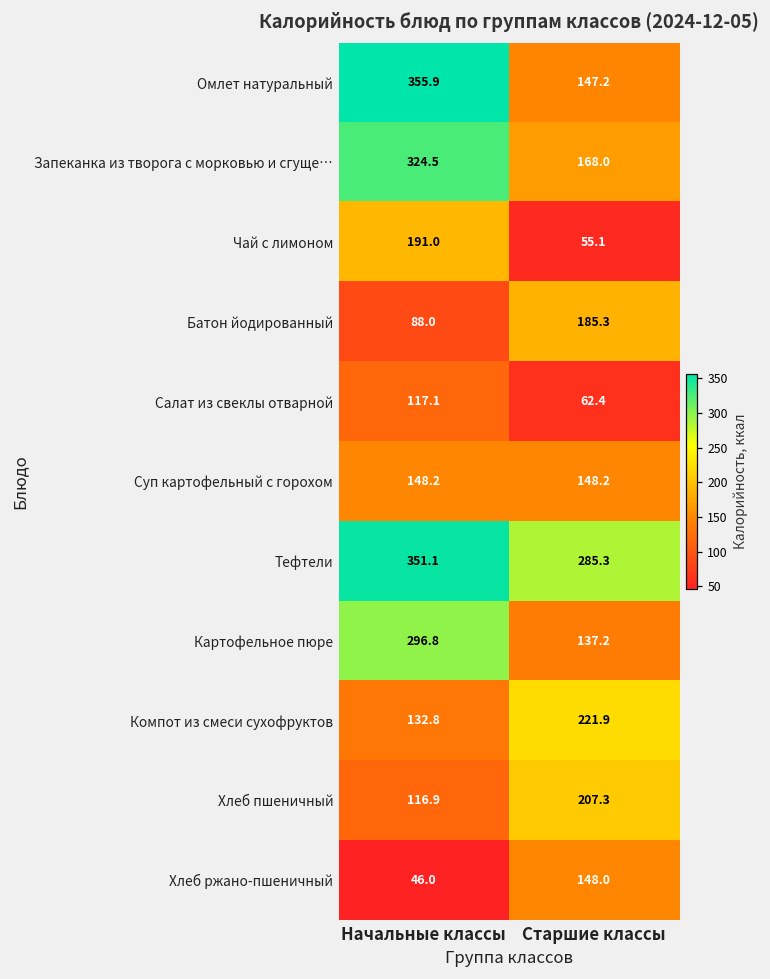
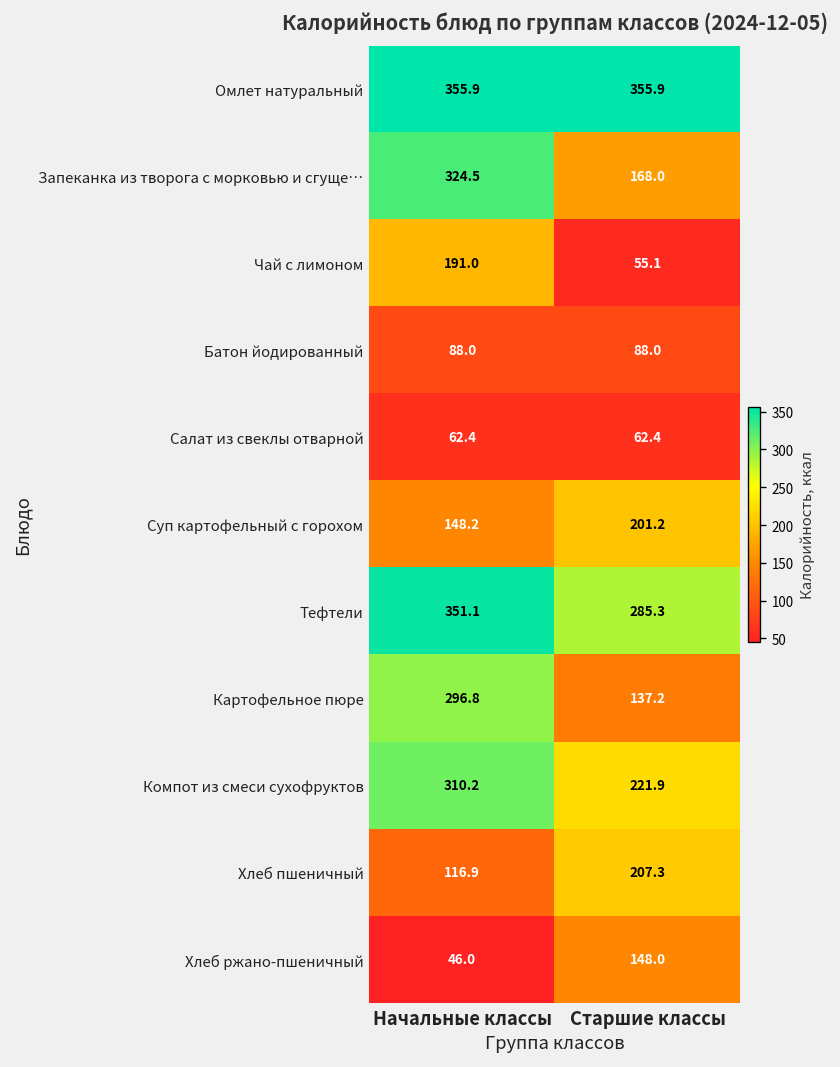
Омлет натуральный, Старшие классы: 147.2 -> 355.9
Батон йодированный, Старшие классы: 185.3 -> 88.0
Салат из свеклы отварной, Начальные классы: 117.1 -> 62.4
Суп картофельный с горохом, Старшие классы: 148.2 -> 201.2
Компот из смеси сухофруктов, Начальные классы: 132.8 -> 310.2
